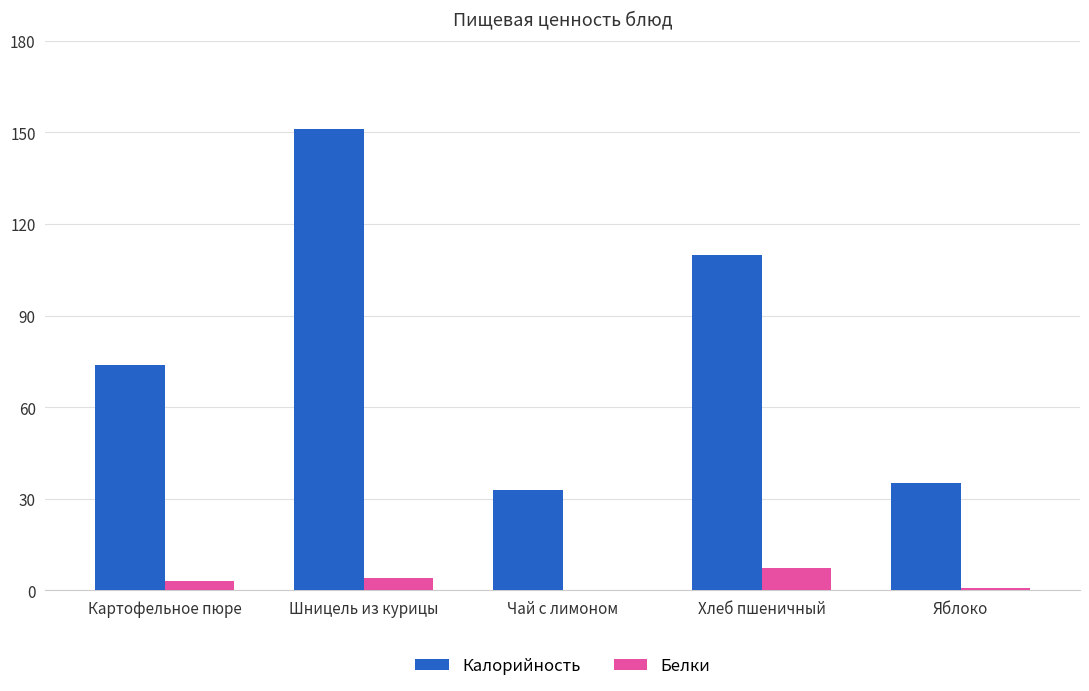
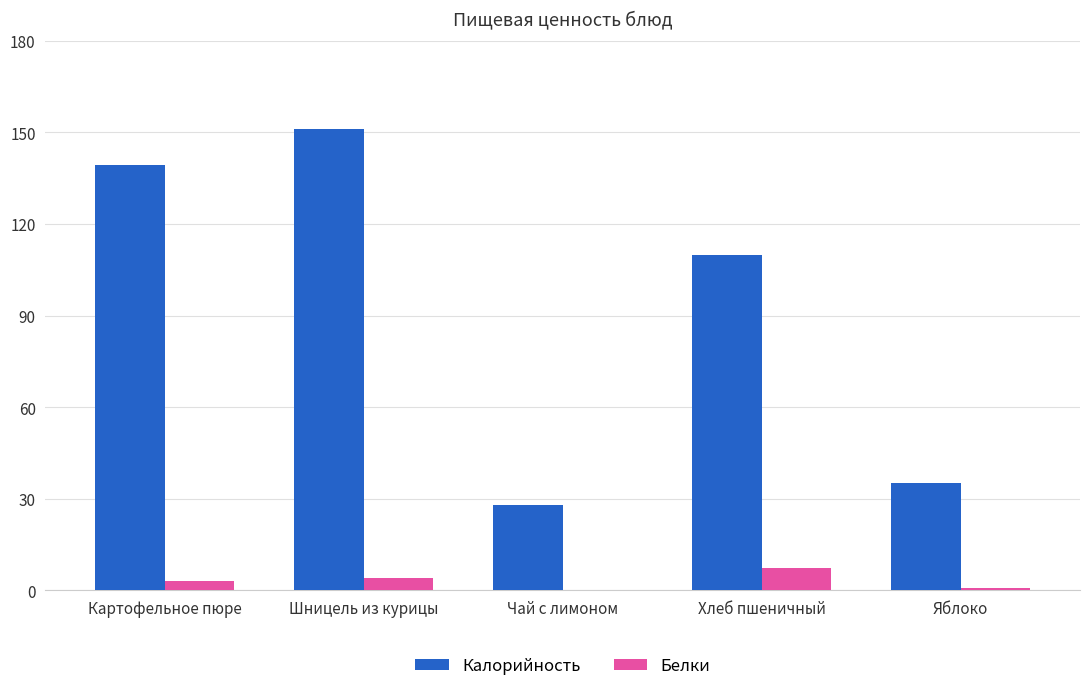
Калорийность, Картофельное пюре: 74 -> 139
Калорийность, Чай с лимоном: 33 -> 28
